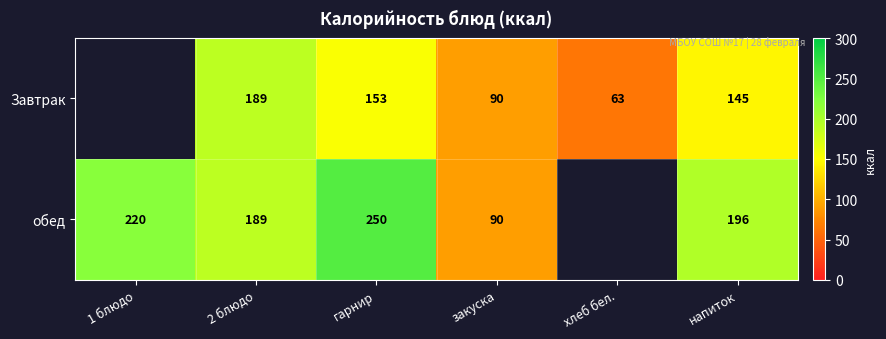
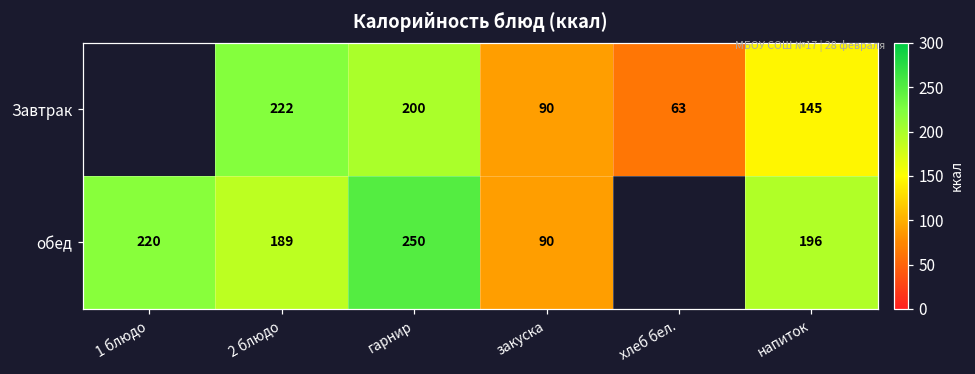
Завтрак, 2 блюдо: 189 -> 222
Завтрак, гарнир: 153 -> 200
